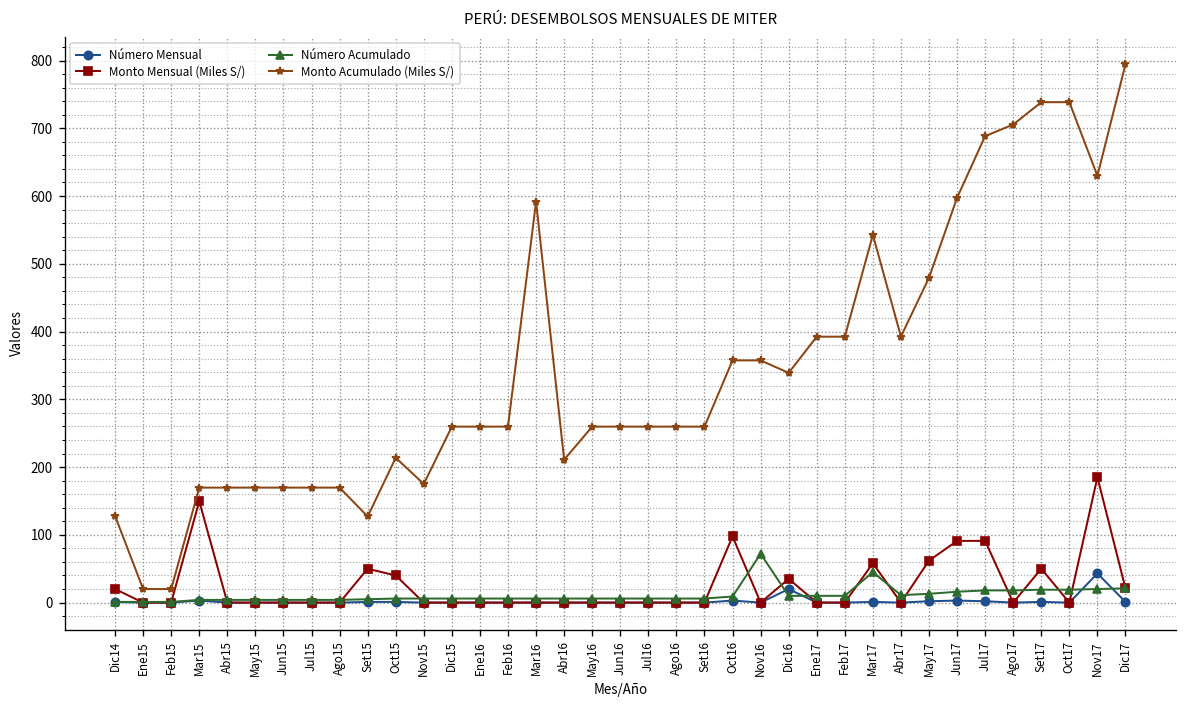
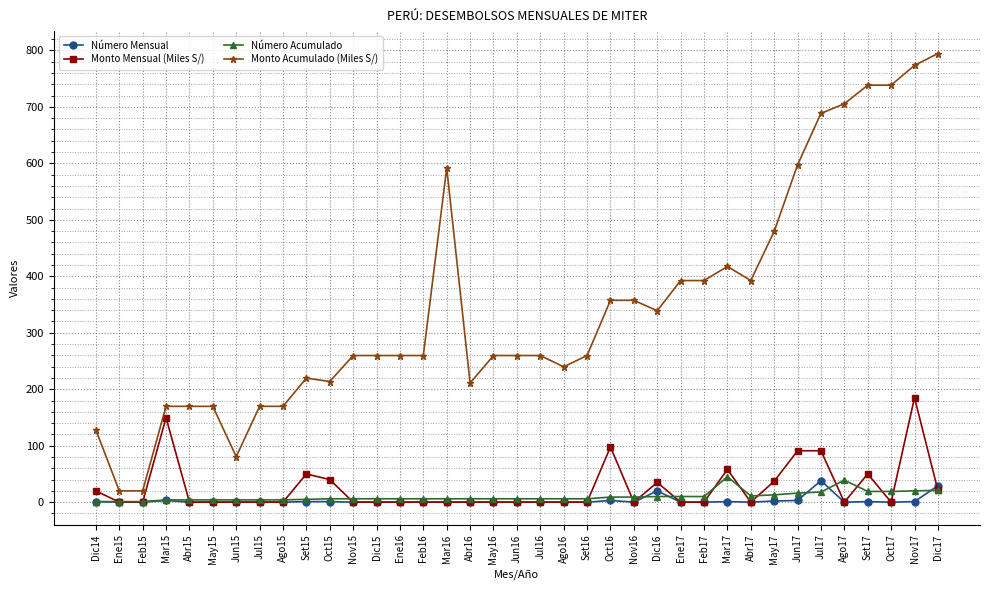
Monto Acumulado (Miles S/), Jun15: 170 -> 80
Monto Acumulado (Miles S/), Set15: 130 -> 220
Monto Acumulado (Miles S/), Nov15: 180 -> 260
Monto Acumulado (Miles S/), Ago16: 260 -> 240
Número Acumulado, Nov16: 70 -> 10
Monto Acumulado (Miles S/), Mar17: 540 -> 420
Monto Mensual (Miles S/), May17: 60 -> 40
Número Mensual, Jul17: 0 -> 40
Número Acumulado, Ago17: 20 -> 40
Número Mensual, Nov17: 40 -> 0
Monto Acumulado (Miles S/), Nov17: 630 -> 770
Número Mensual, Dic17: 0 -> 30
